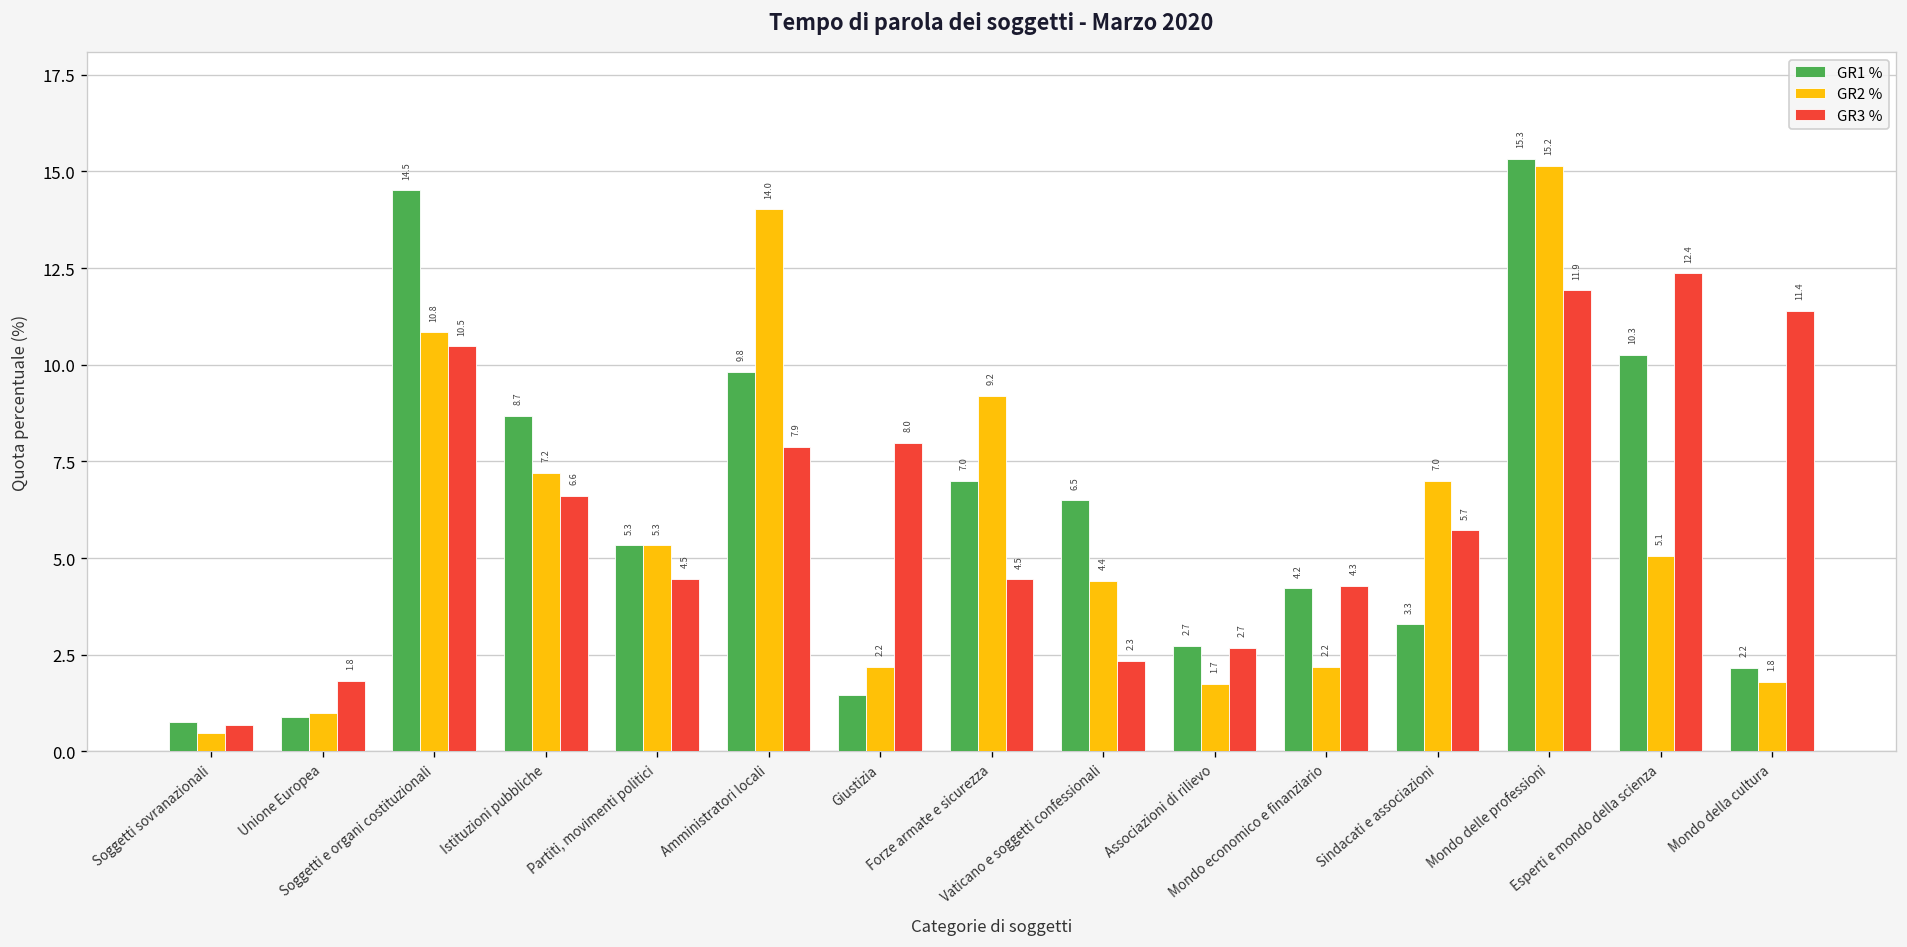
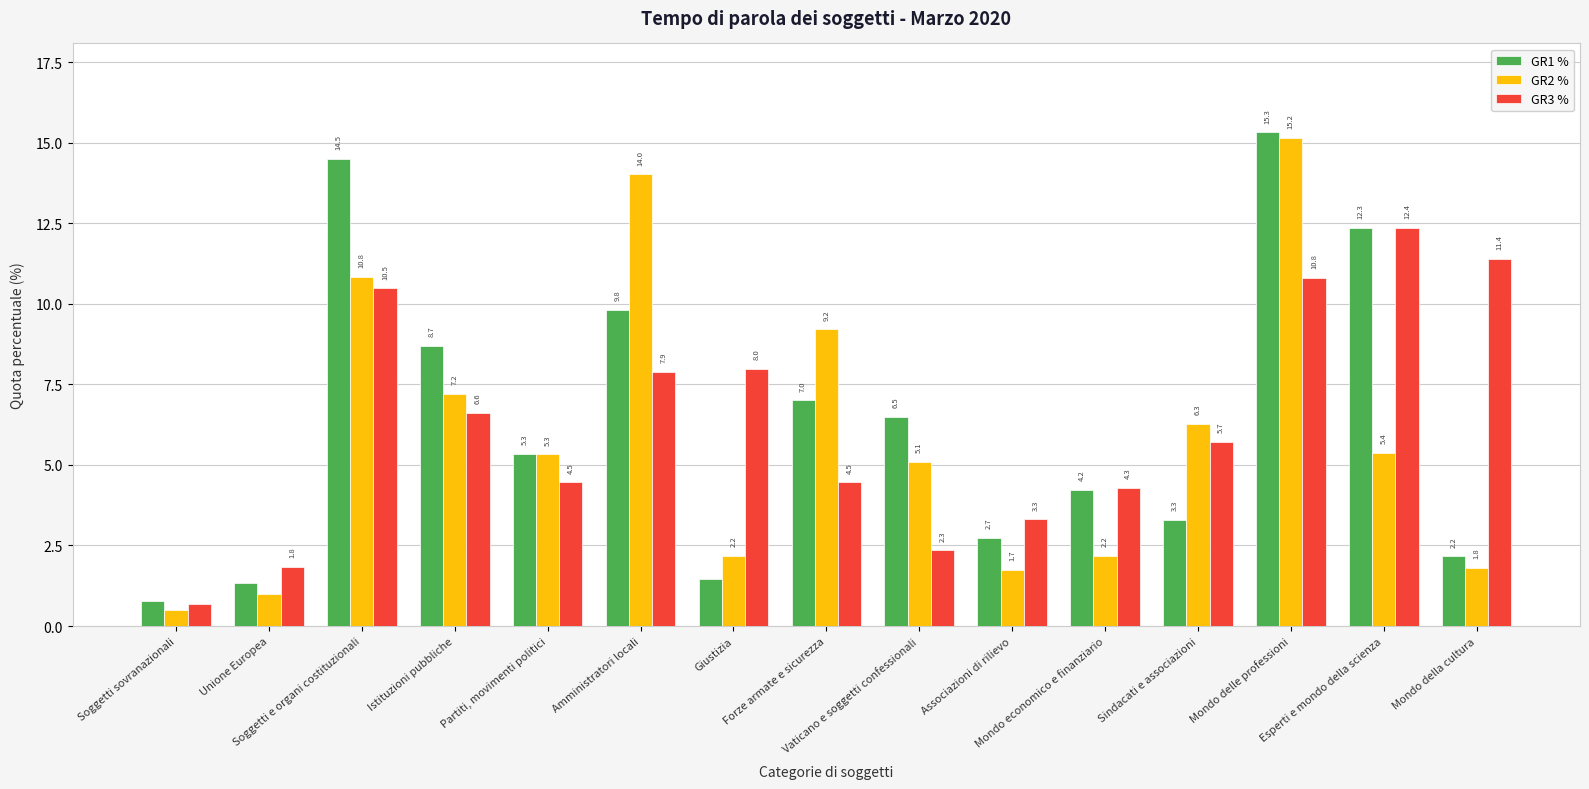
GR1 %, Unione Europea: 0.9 -> 1.3
GR2 %, Vaticano e soggetti confessionali: 4.4 -> 5.1
GR3 %, Associazioni di rilievo: 2.7 -> 3.3
GR2 %, Sindacati e associazioni: 7.0 -> 6.3
GR3 %, Mondo delle professioni: 11.9 -> 10.8
GR1 %, Esperti e mondo della scienza: 10.3 -> 12.3
GR2 %, Esperti e mondo della scienza: 5.1 -> 5.4
